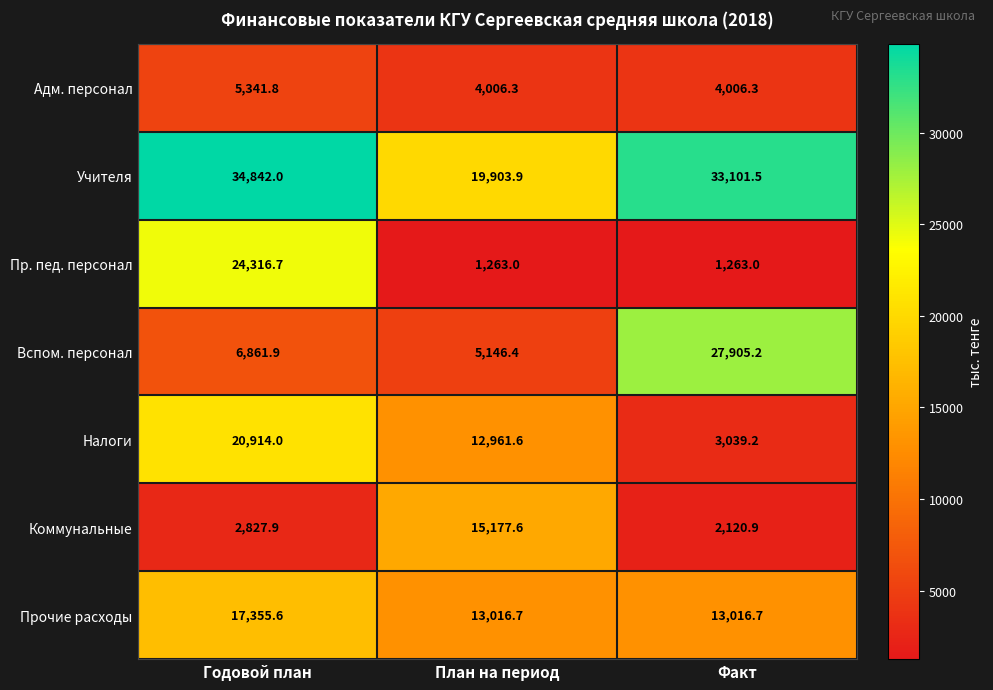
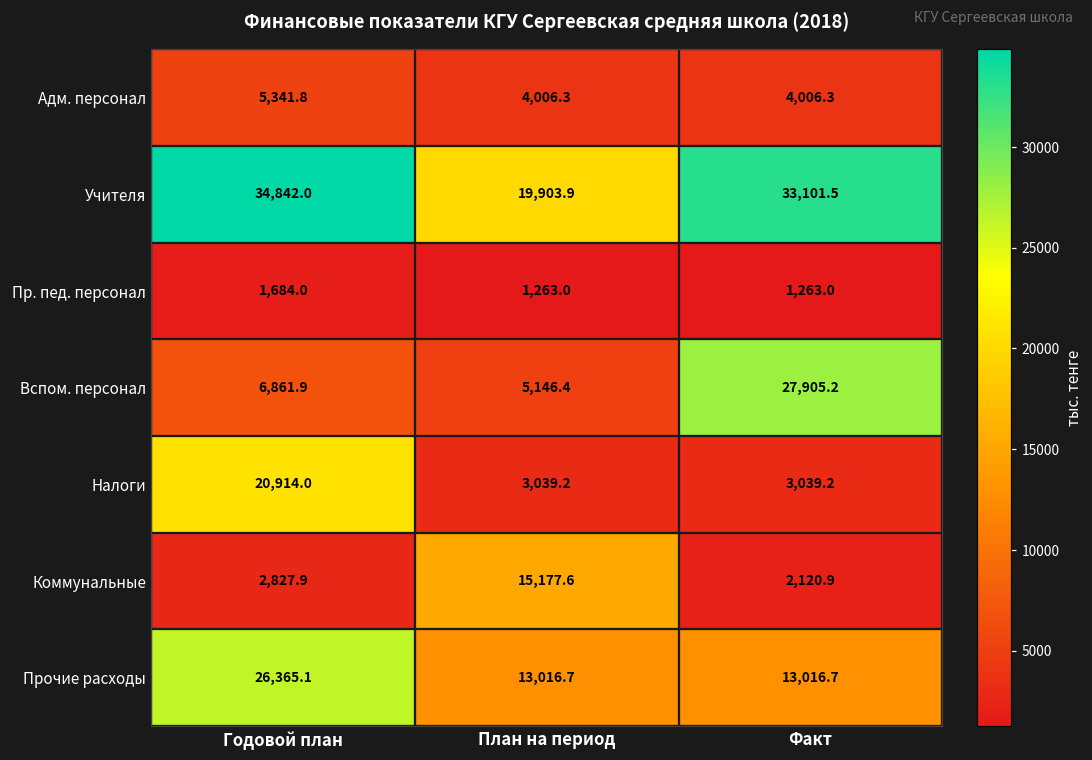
Пр. пед. персонал, Годовой план: 24,316.7 -> 1,684.0
Налоги, План на период: 12,961.6 -> 3,039.2
Прочие расходы, Годовой план: 17,355.6 -> 26,365.1
